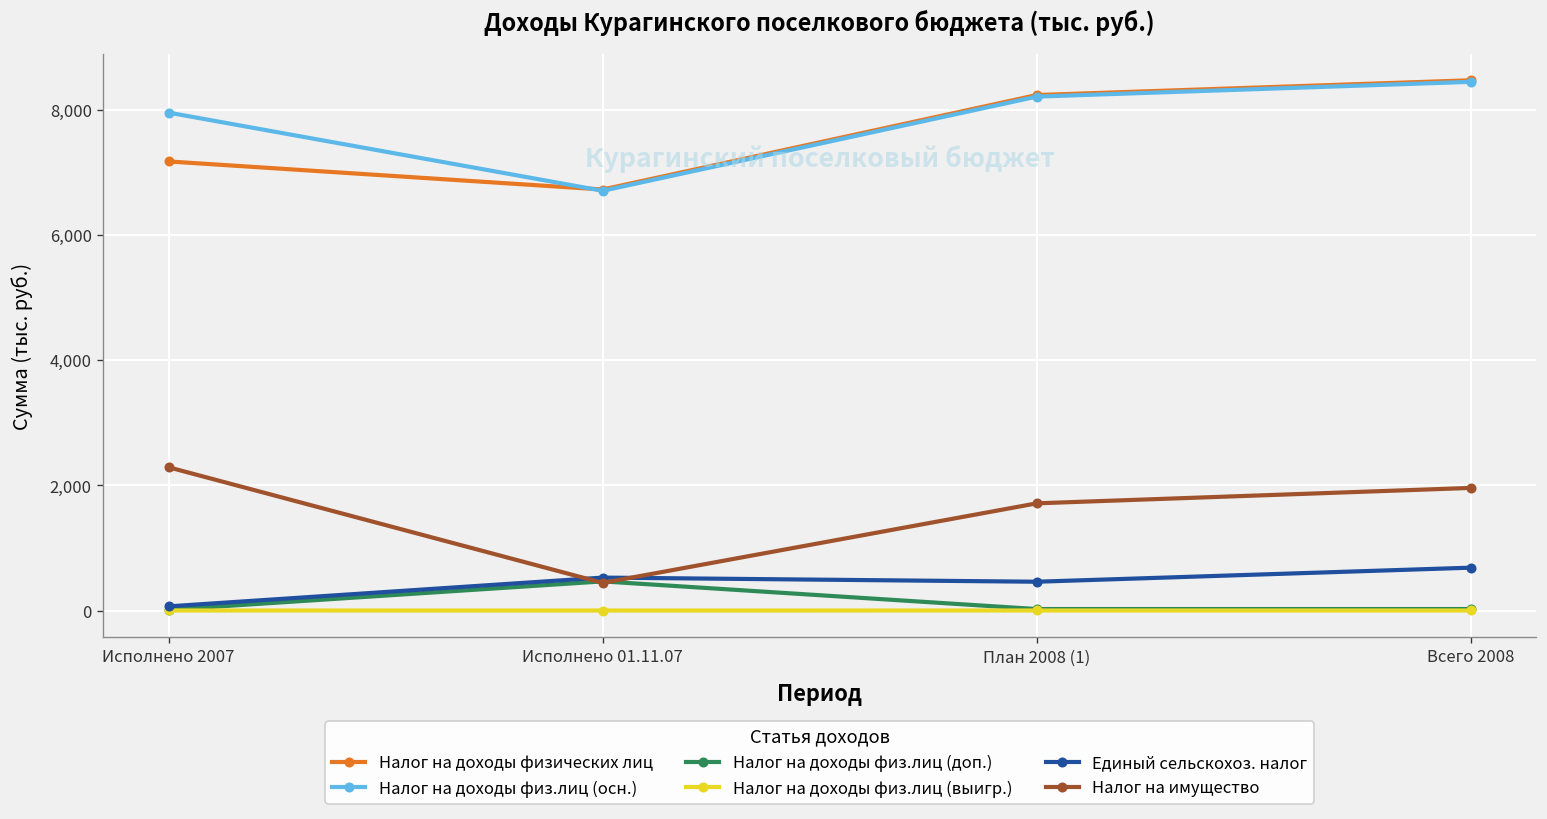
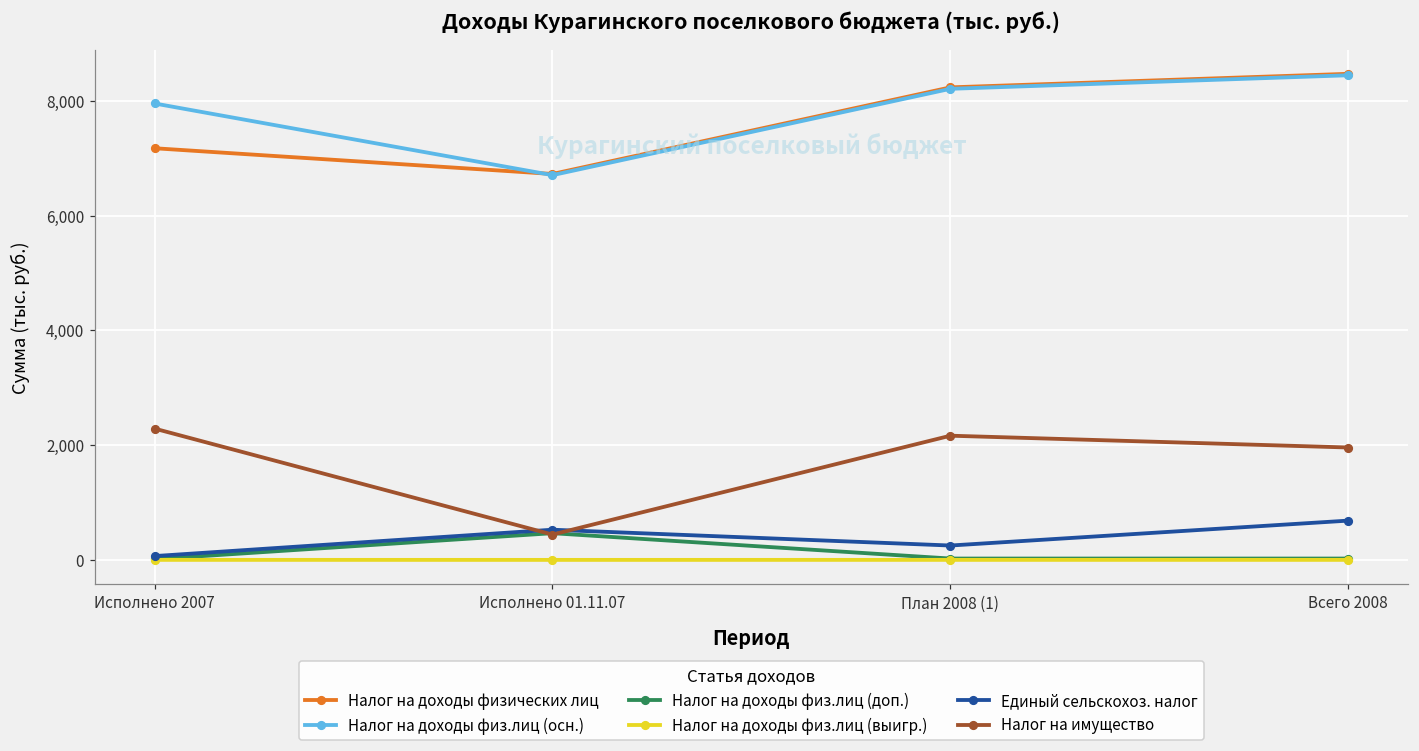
Единый сельскохоз. налог, План 2008 (1): 500 -> 300
Налог на имущество, План 2008 (1): 1,700 -> 2,200
